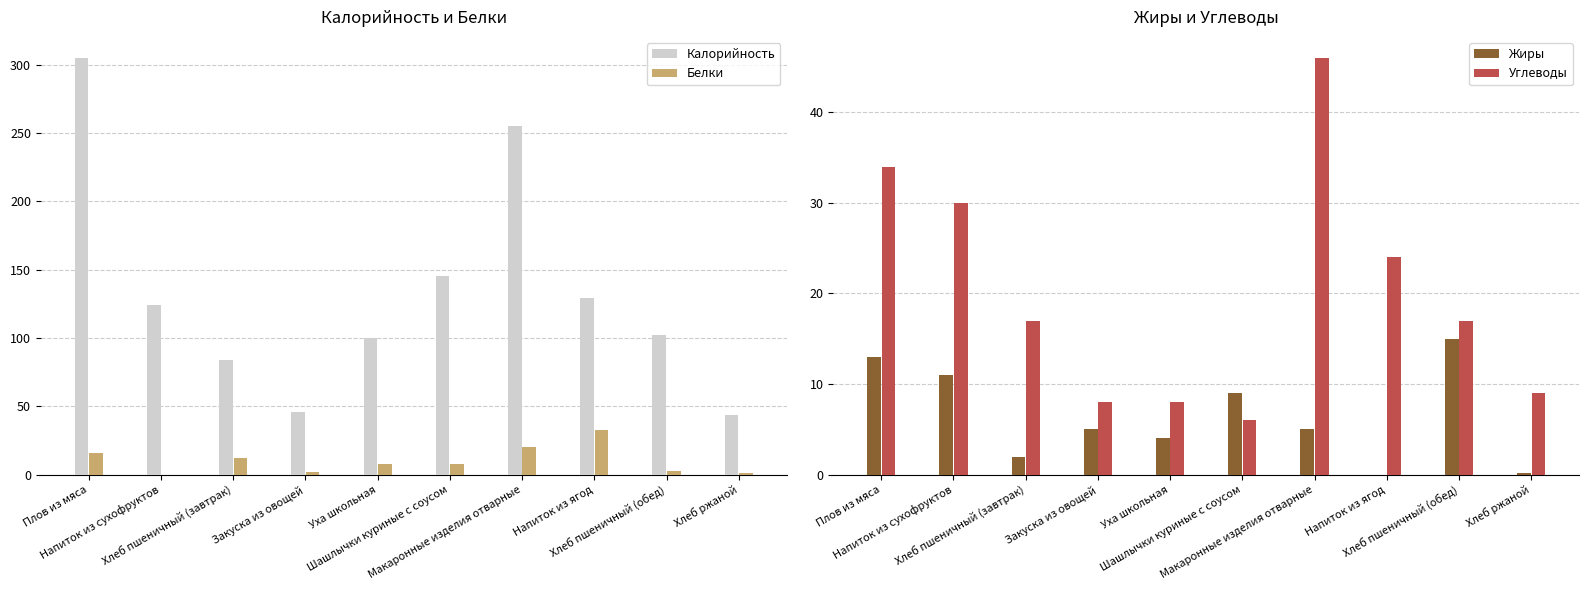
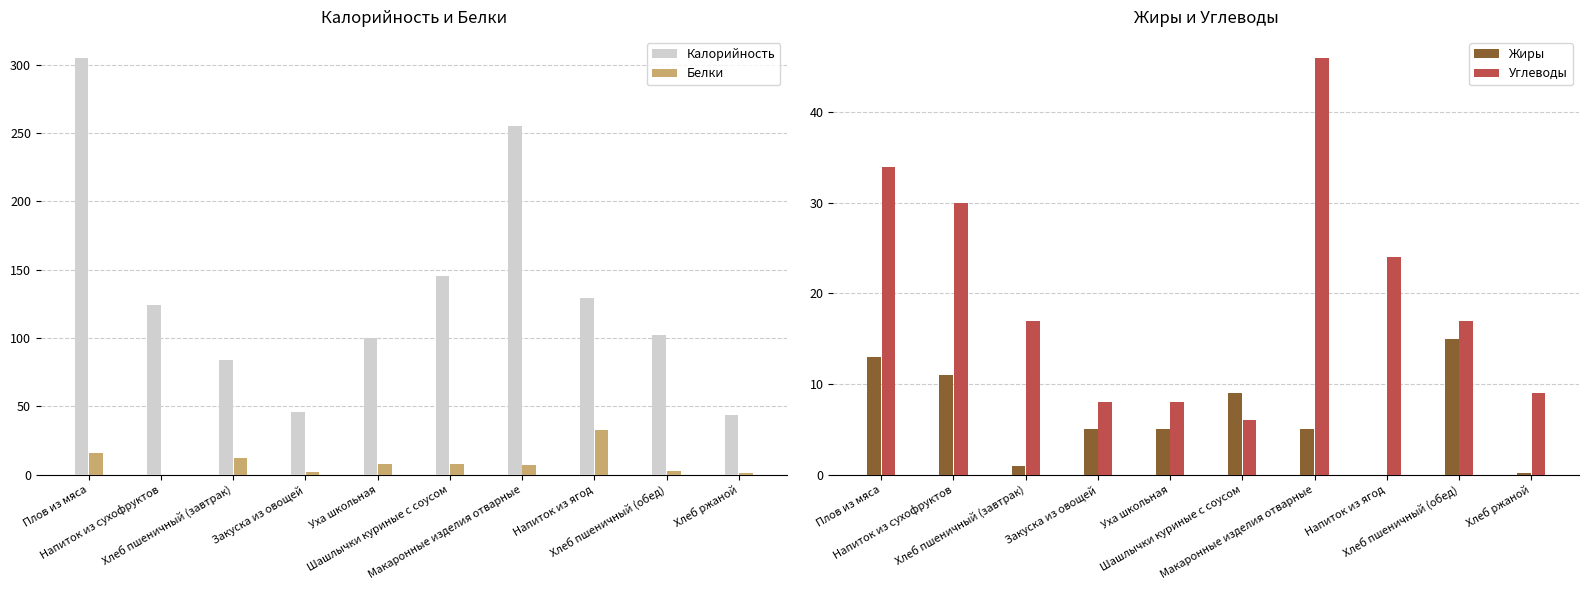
Калорийность и Белки, Белки, Макаронные изделия отварные: 20 -> 7
Жиры и Углеводы, Жиры, Хлеб пшеничный (завтрак): 2 -> 1
Жиры и Углеводы, Жиры, Уха школьная: 4 -> 5
